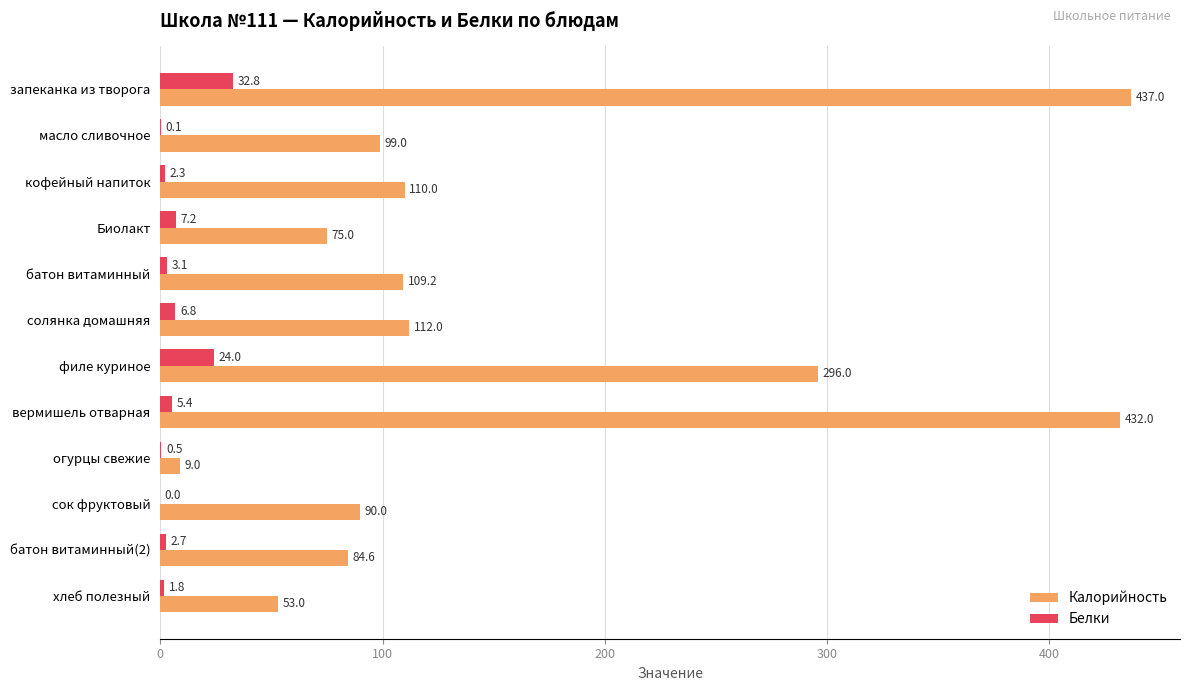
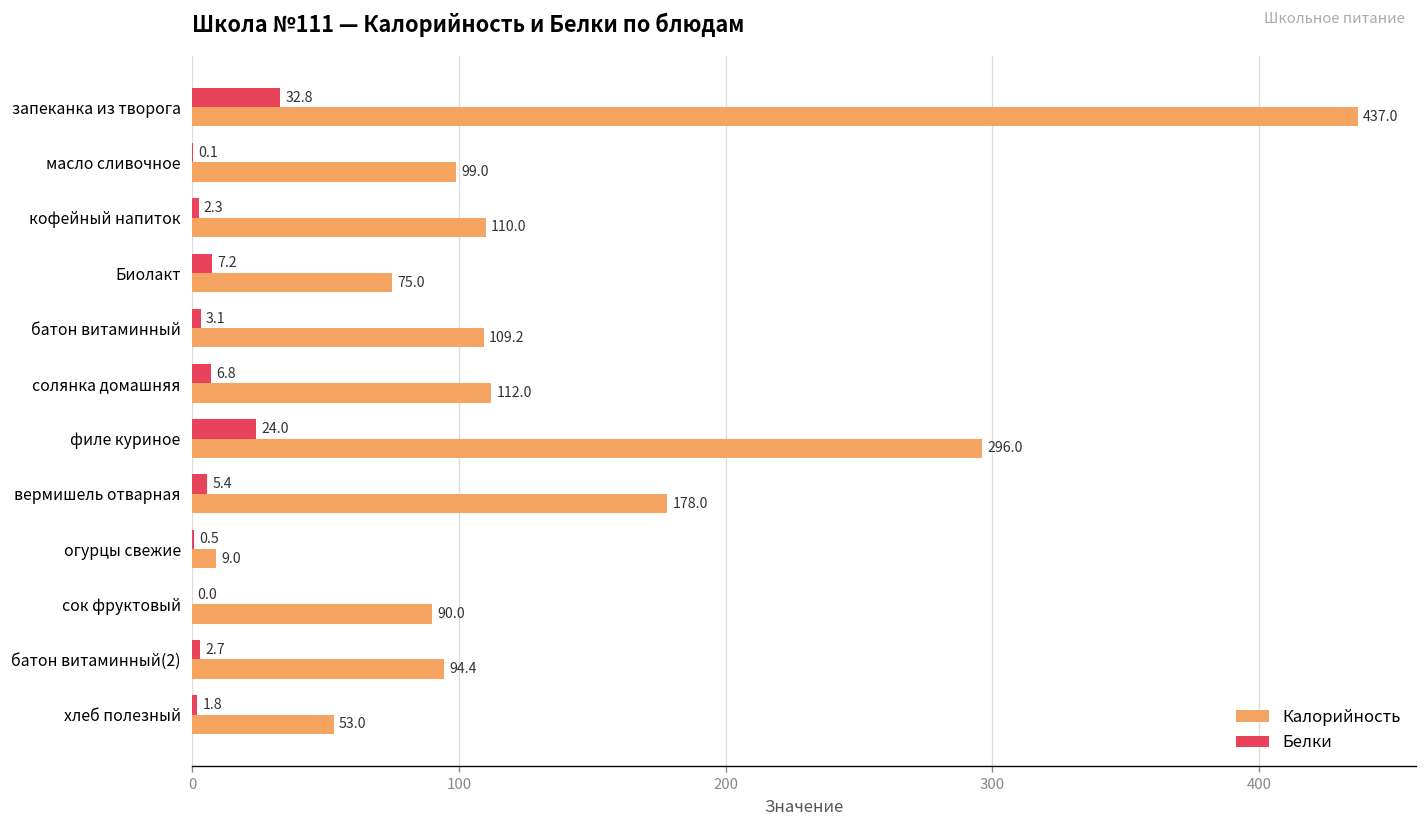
Калорийность, вермишель отварная: 432.0 -> 178.0
Калорийность, батон витаминный(2): 84.6 -> 94.4
